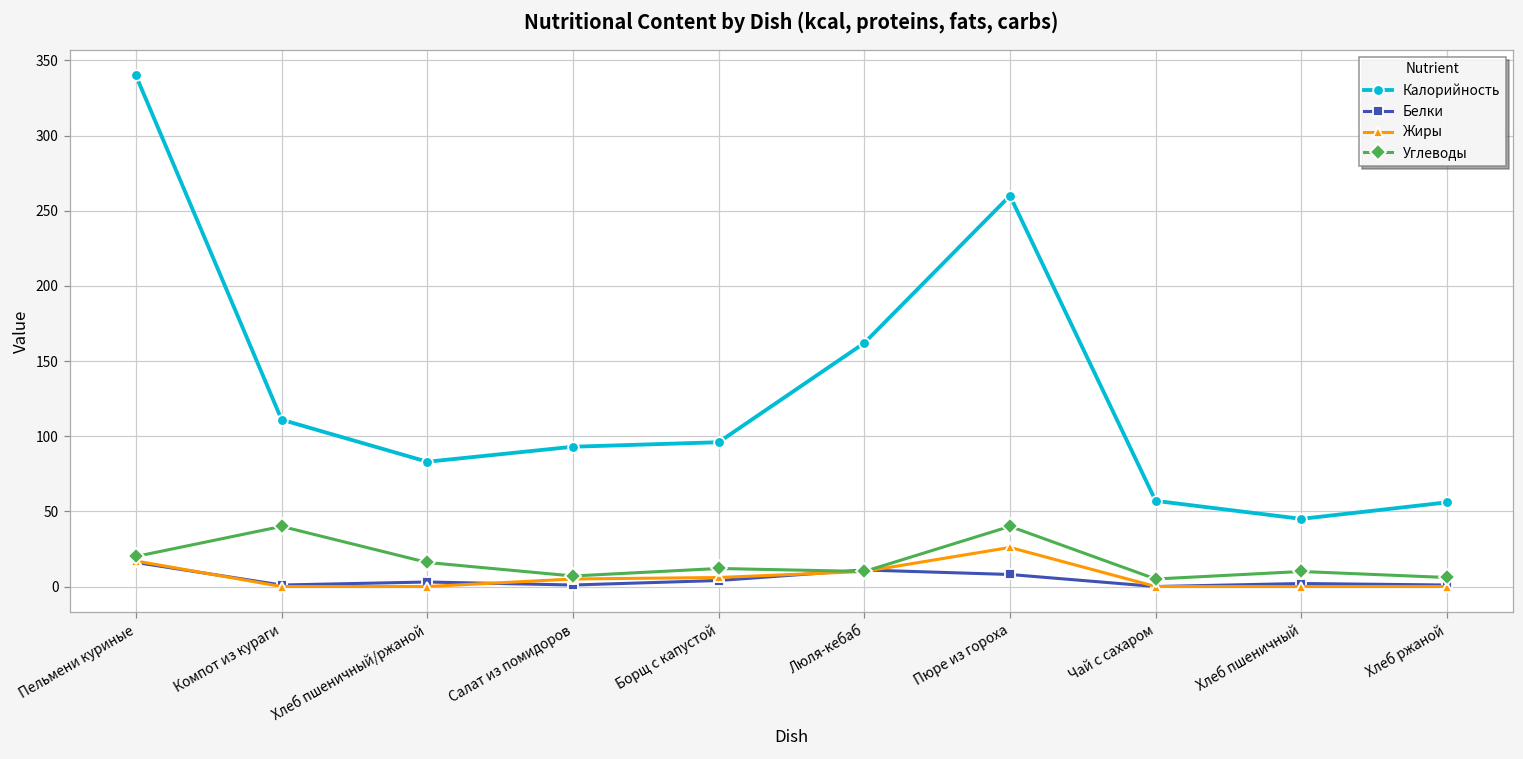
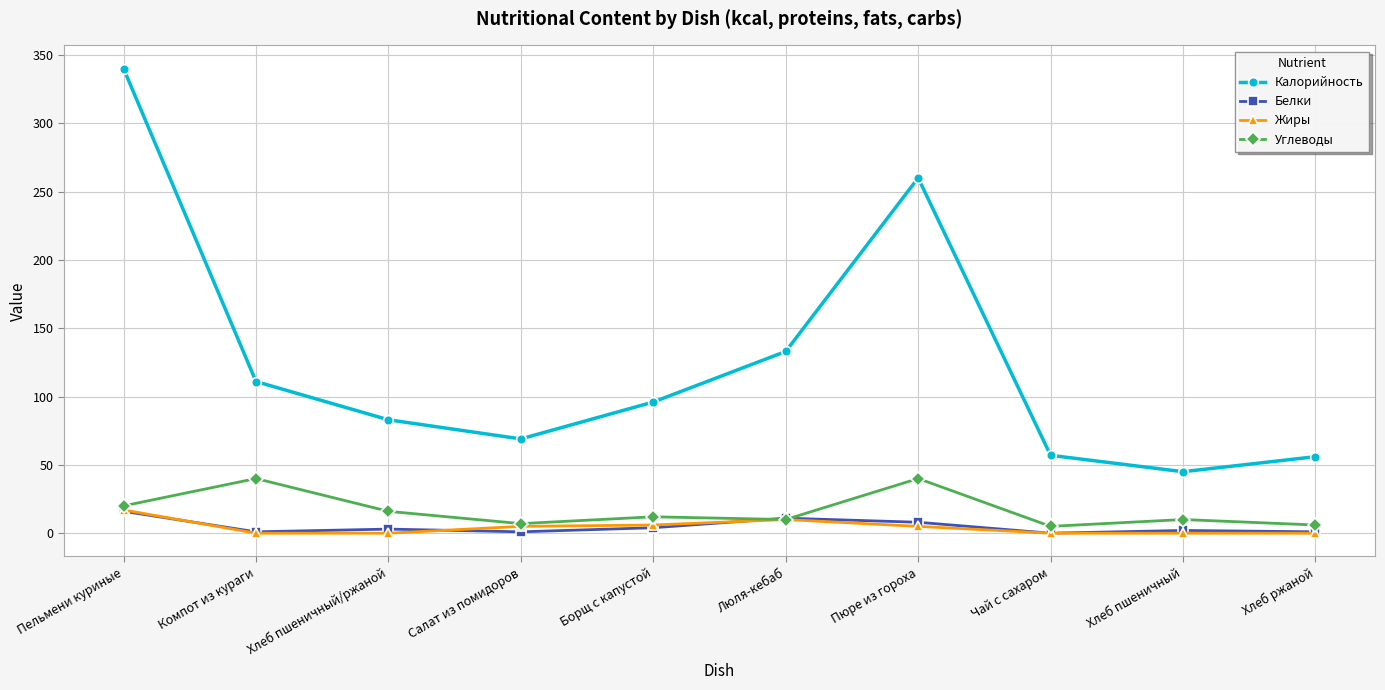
Калорийность, Салат из помидоров: 93 -> 69
Калорийность, Люля-кебаб: 162 -> 133
Жиры, Пюре из гороха: 26 -> 5
